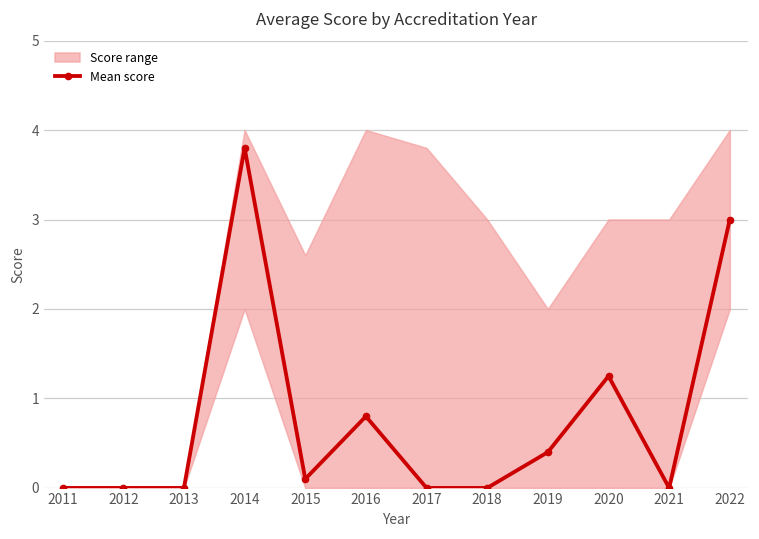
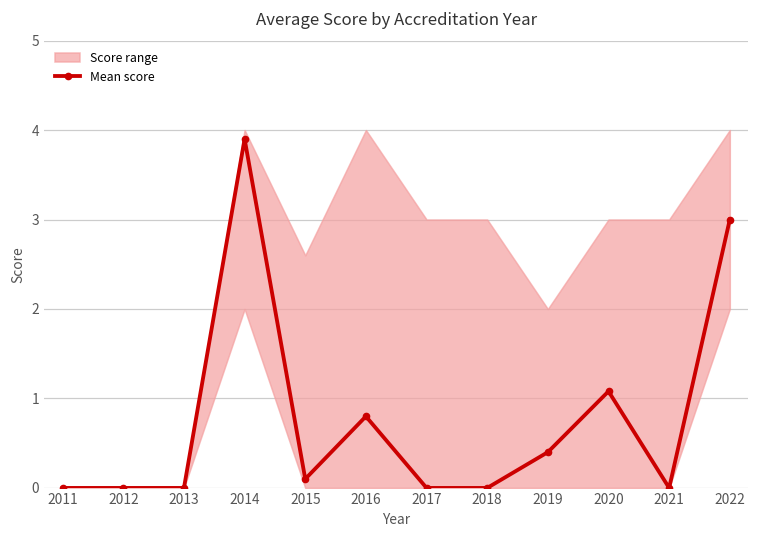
Mean score, 2014: 3.8 -> 3.9
Score range, 2017: 3.8 -> 3.0
Mean score, 2020: 1.3 -> 1.1
